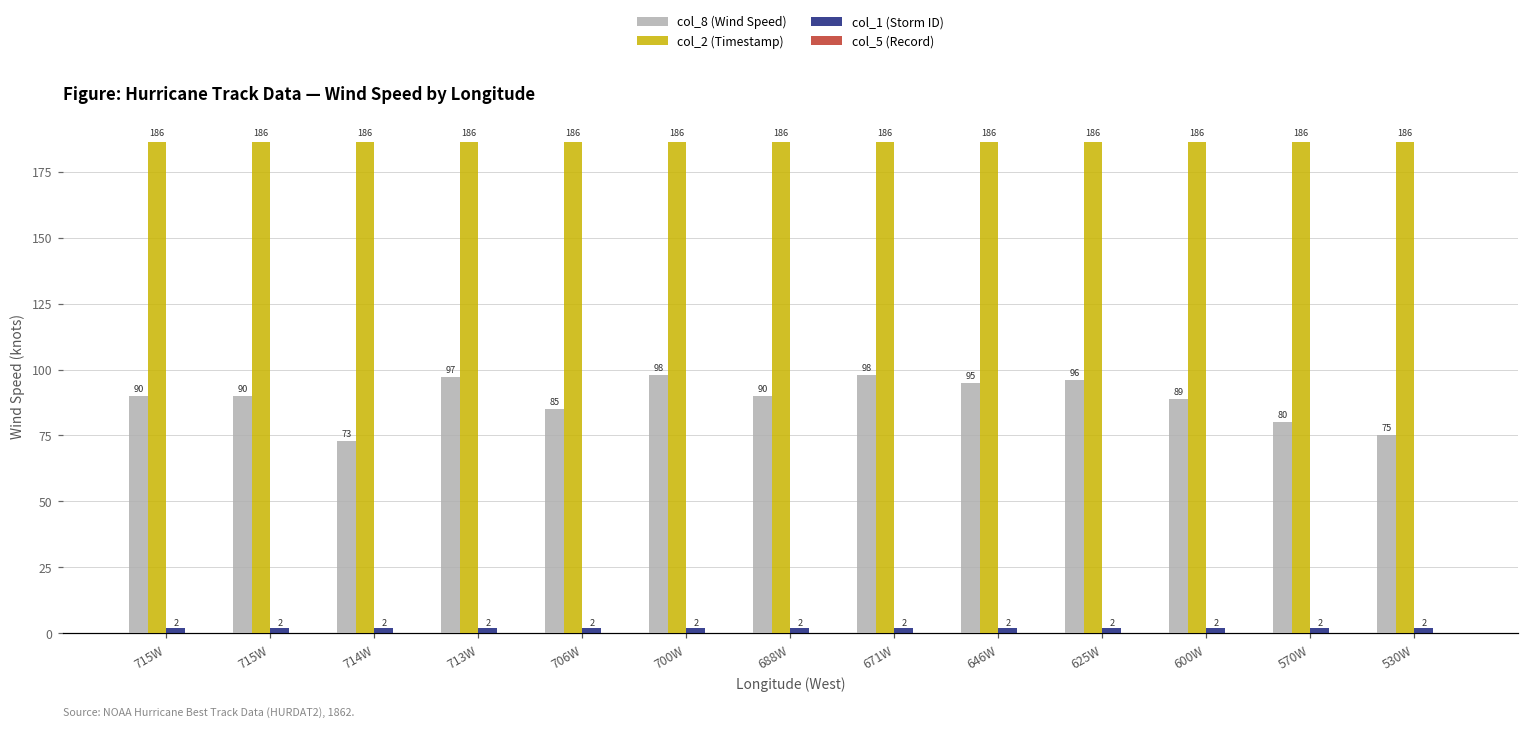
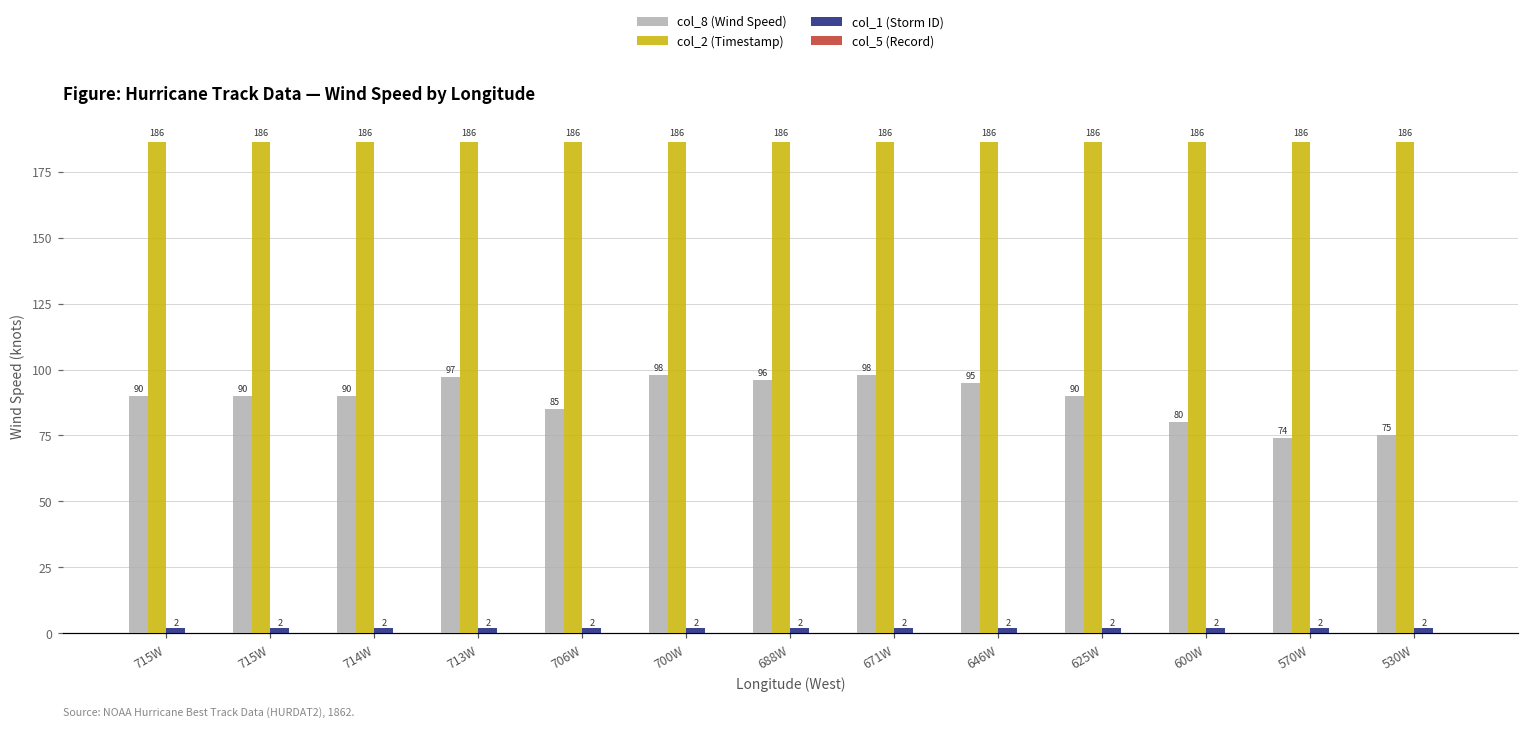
col_8 (Wind Speed), 714W: 73 -> 90
col_8 (Wind Speed), 688W: 90 -> 96
col_8 (Wind Speed), 625W: 96 -> 90
col_8 (Wind Speed), 600W: 89 -> 80
col_8 (Wind Speed), 570W: 80 -> 74
